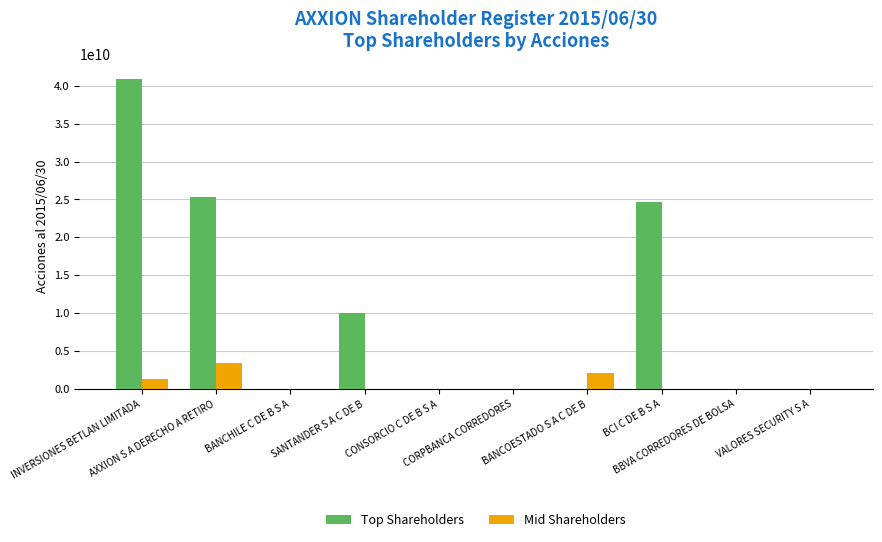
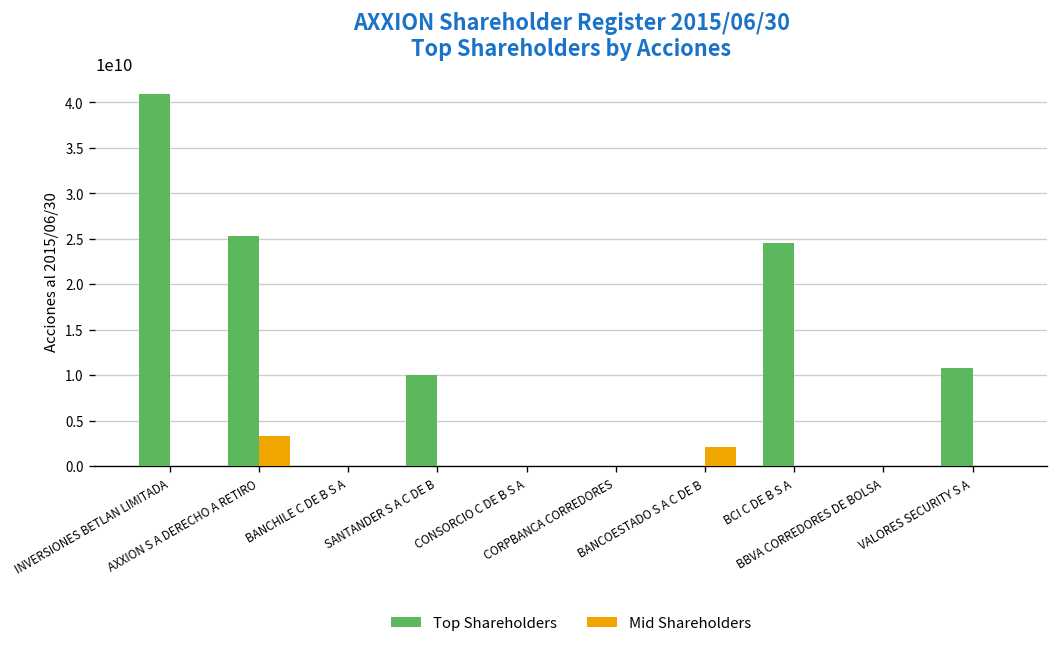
Mid Shareholders, INVERSIONES BETLAN LIMITADA: 1000000000 -> 0
Top Shareholders, VALORES SECURITY S A: 0 -> 11000000000
